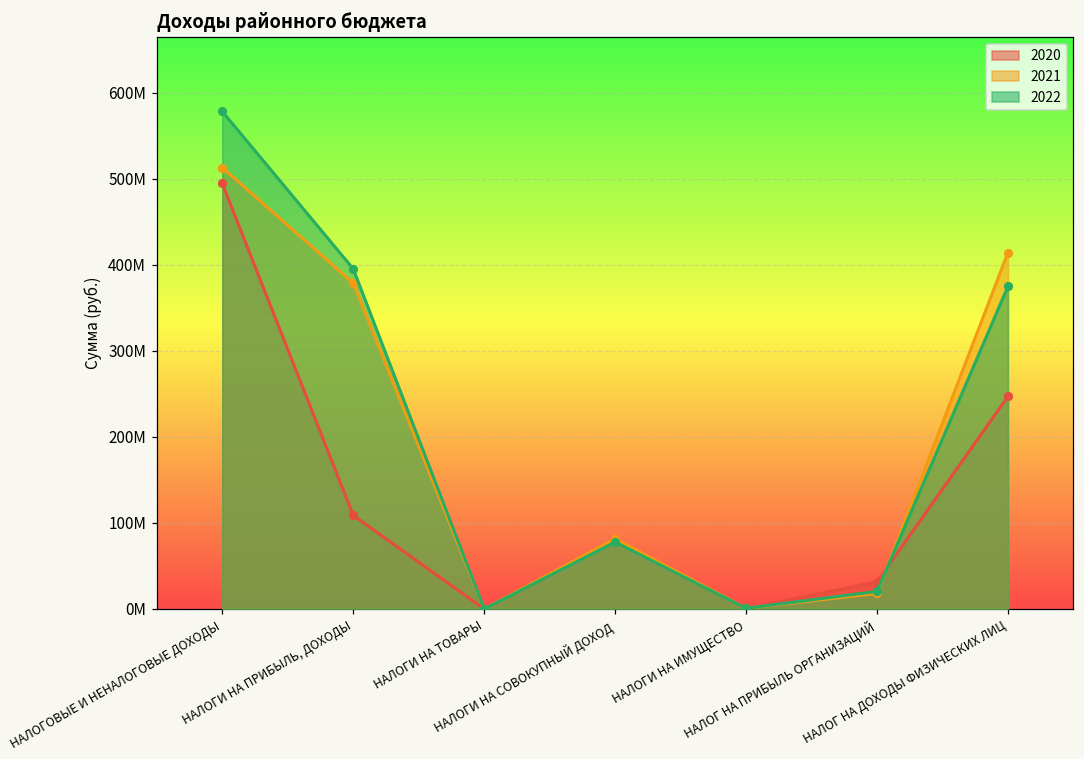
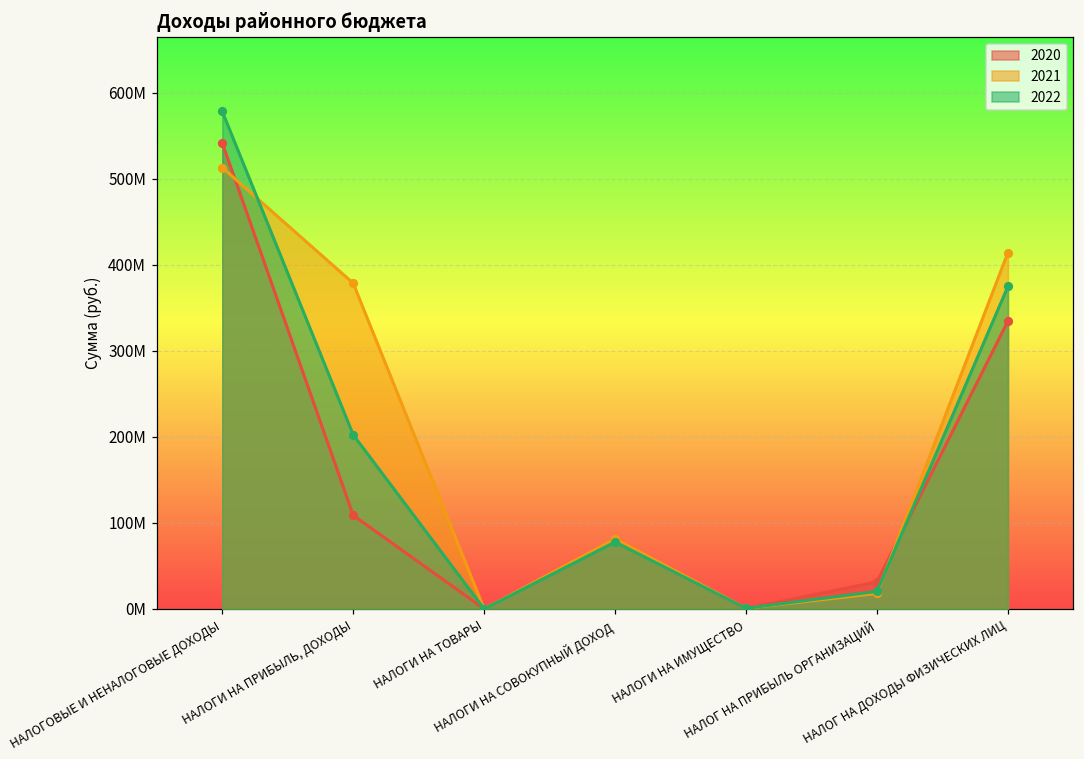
2020, НАЛОГОВЫЕ И НЕНАЛОГОВЫЕ ДОХОДЫ: 490000000 -> 540000000
2022, НАЛОГИ НА ПРИБЫЛЬ, ДОХОДЫ: 400000000 -> 200000000
2020, НАЛОГ НА ДОХОДЫ ФИЗИЧЕСКИХ ЛИЦ: 250000000 -> 330000000
